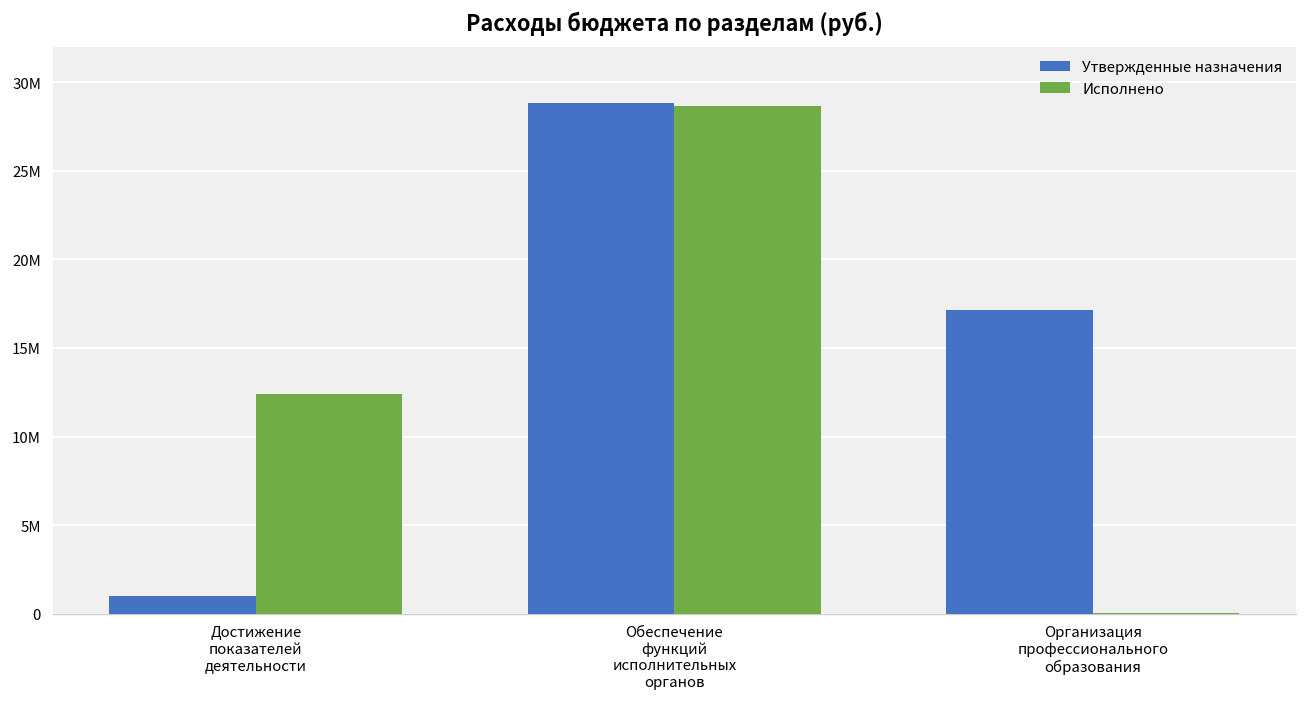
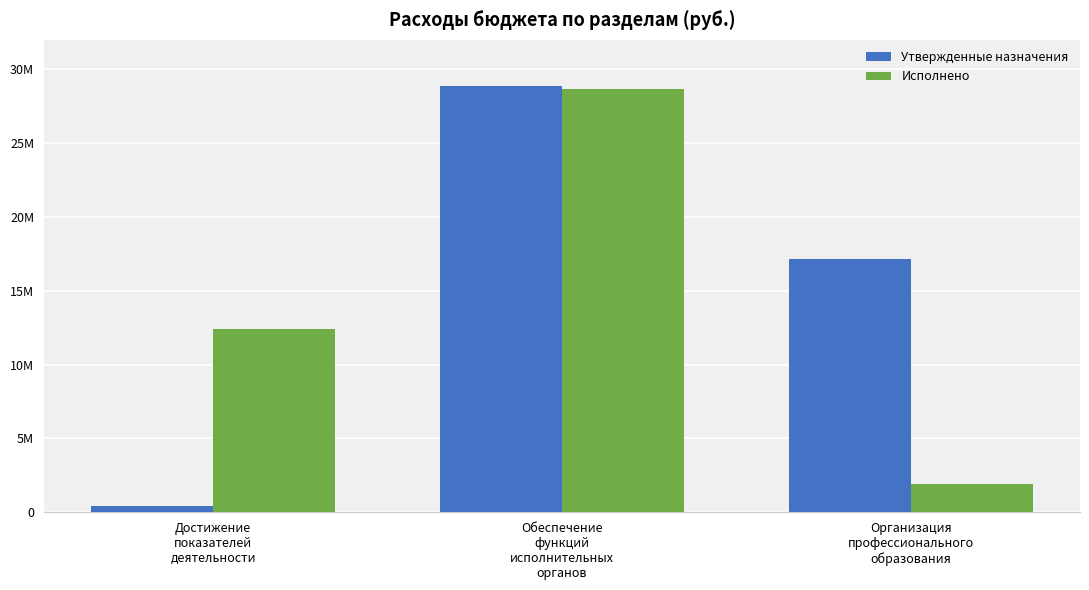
Утвержденные назначения, Достижение показателей деятельности: 1000000 -> 500000
Исполнено, Организация профессионального образования: 0 -> 1900000
